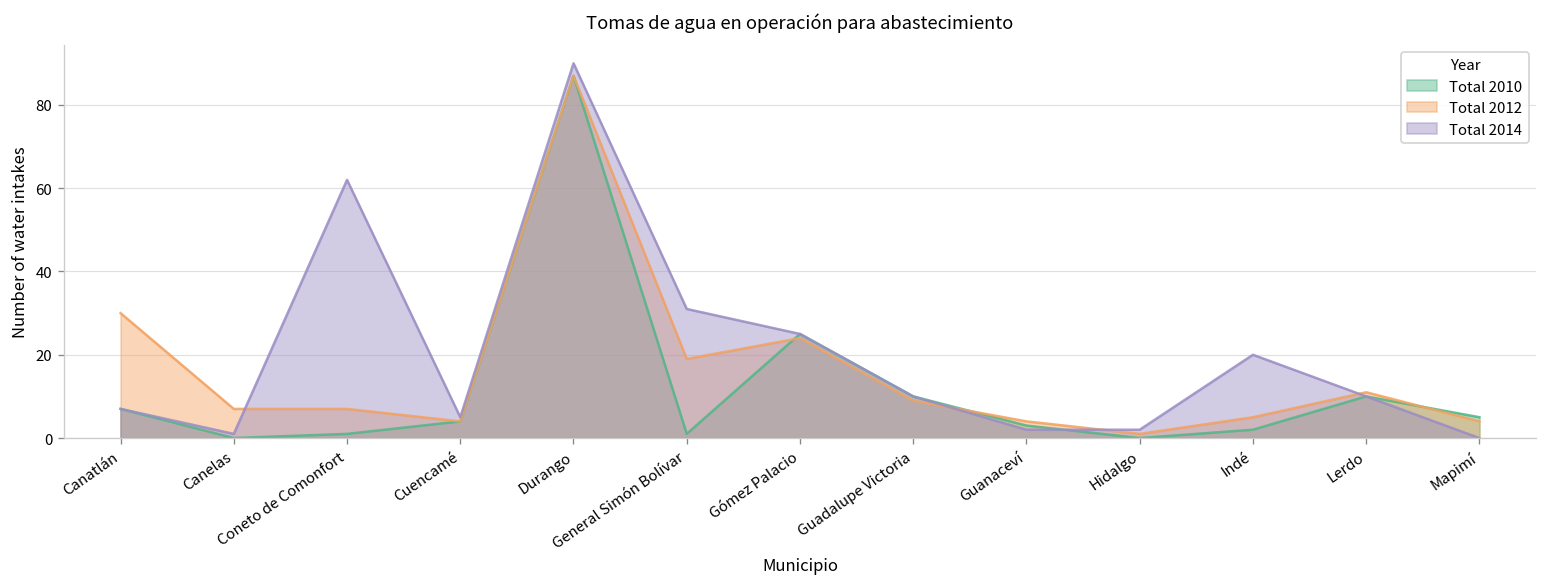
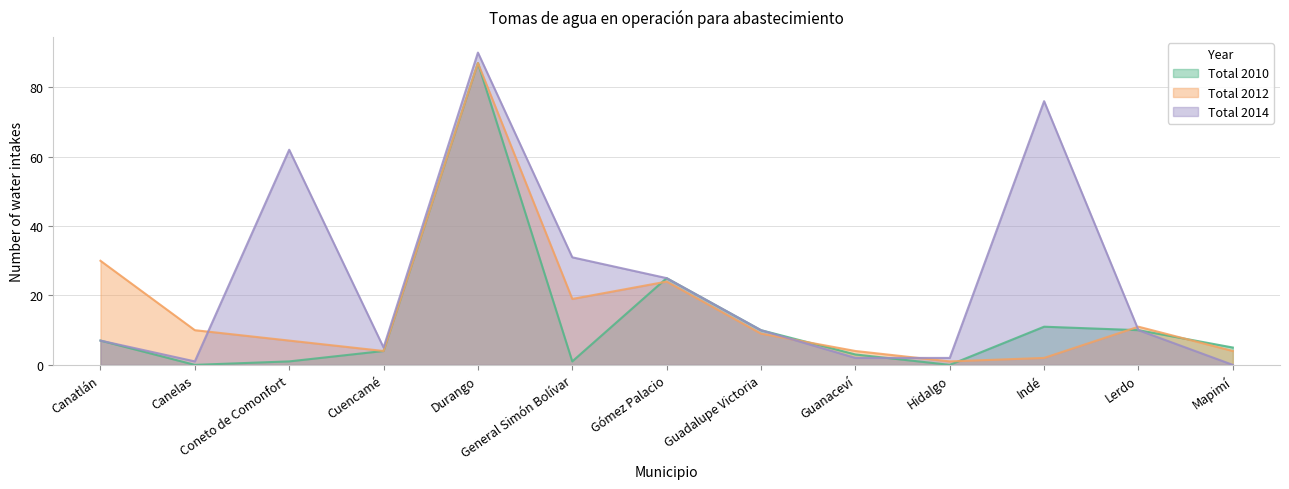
Total 2012, Canelas: 7 -> 10
Total 2010, Indé: 2 -> 11
Total 2012, Indé: 5 -> 2
Total 2014, Indé: 20 -> 76
